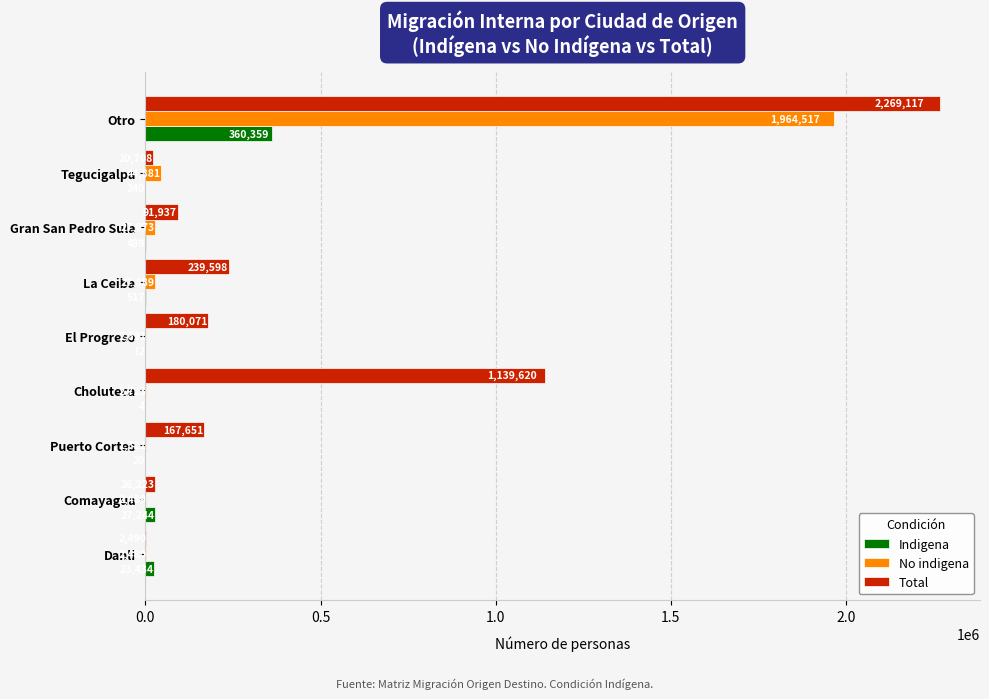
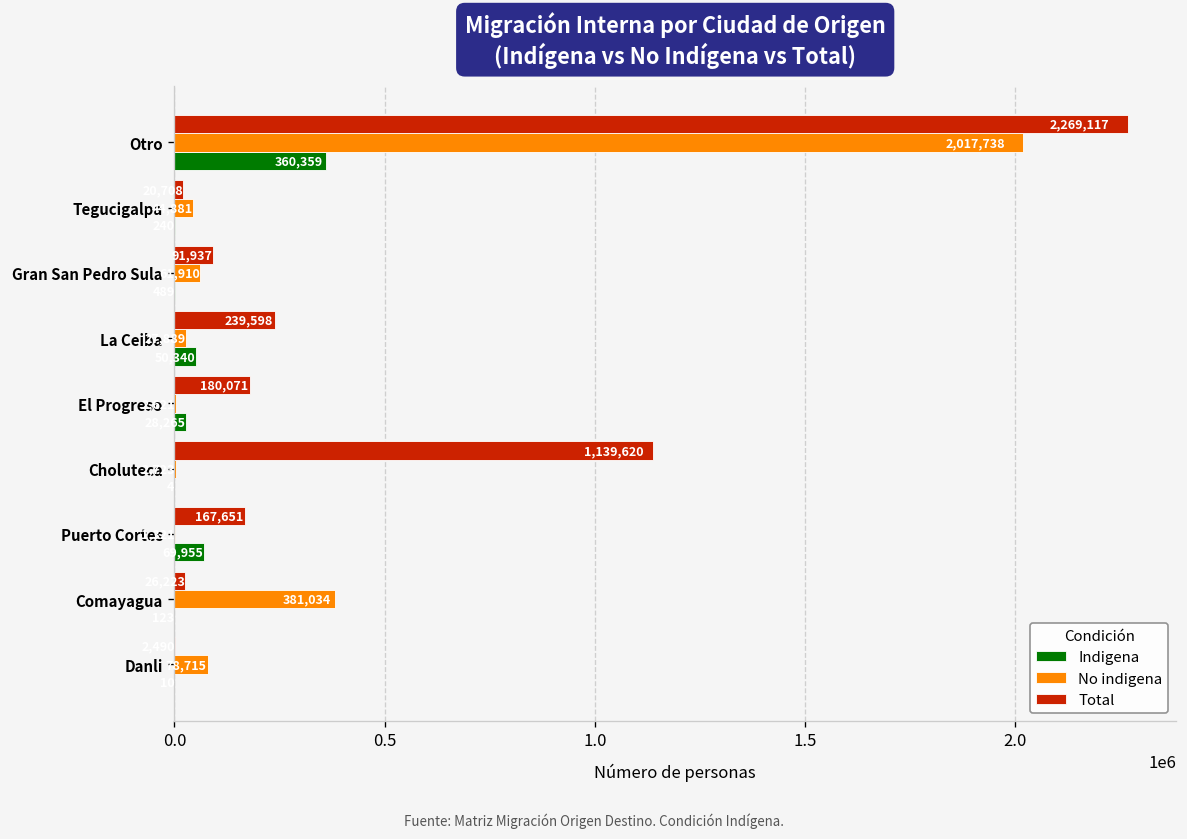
No indigena, Otro: 1,964,517 -> 2,017,738
No indigena, Gran San Pedro Sula: 30000 -> 60000
Indigena, La Ceiba: 0 -> 50000
Indigena, El Progreso: 0 -> 30000
Indigena, Puerto Cortes: 0 -> 70000
No indigena, Comayagua: 0 -> 380000
Indigena, Comayagua: 30000 -> 0
No indigena, Danli: 0 -> 80000
Indigena, Danli: 20000 -> 0
